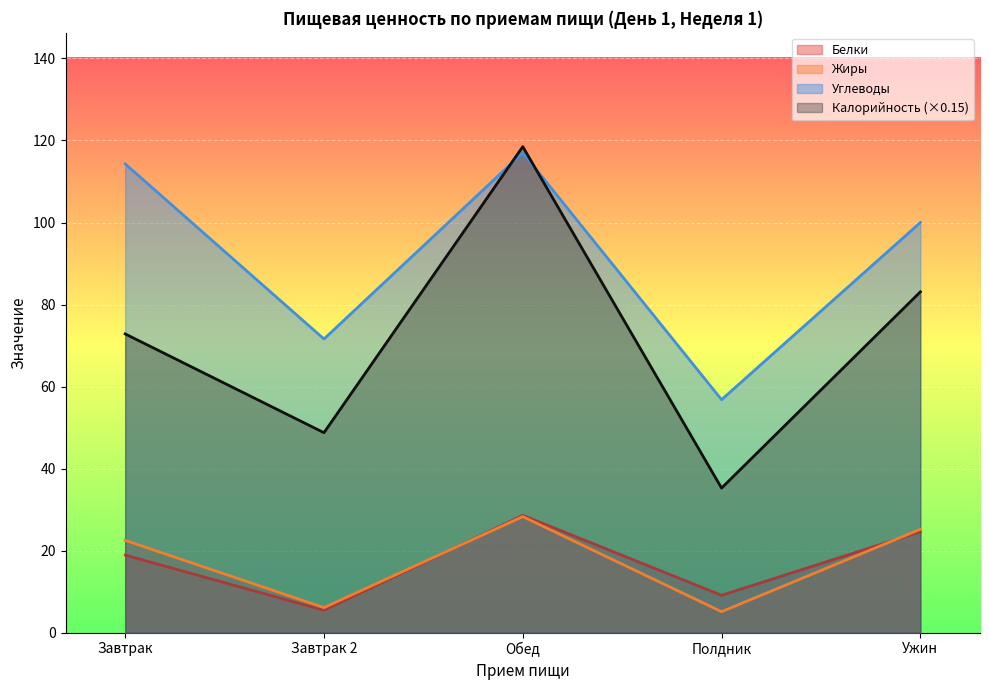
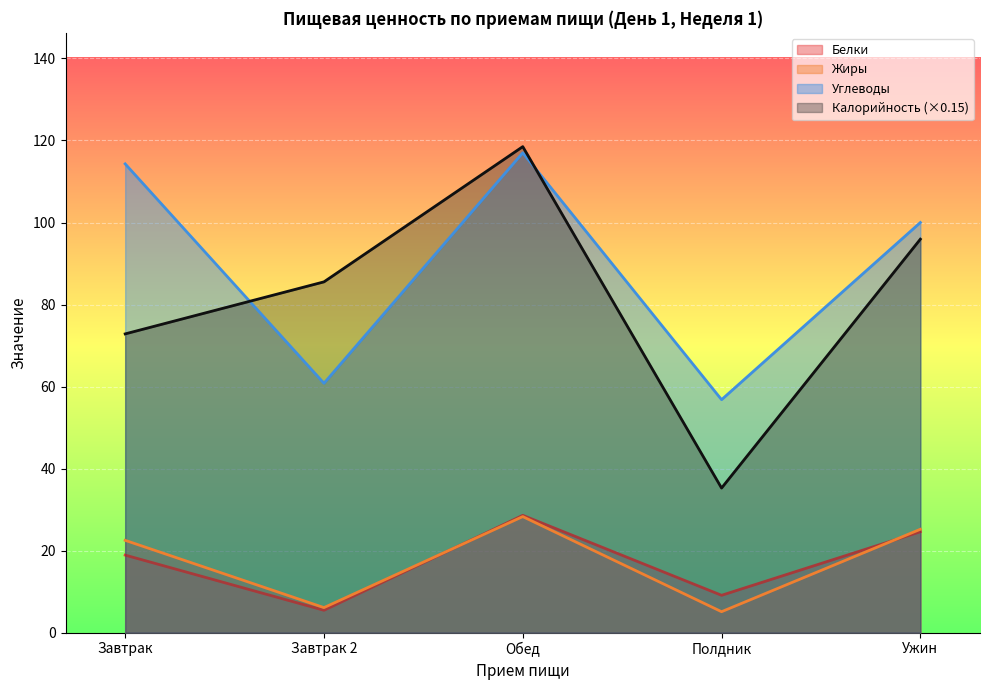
Углеводы, Завтрак 2: 72 -> 61
Калорийность (×0.15), Завтрак 2: 49 -> 86
Калорийность (×0.15), Ужин: 83 -> 96
